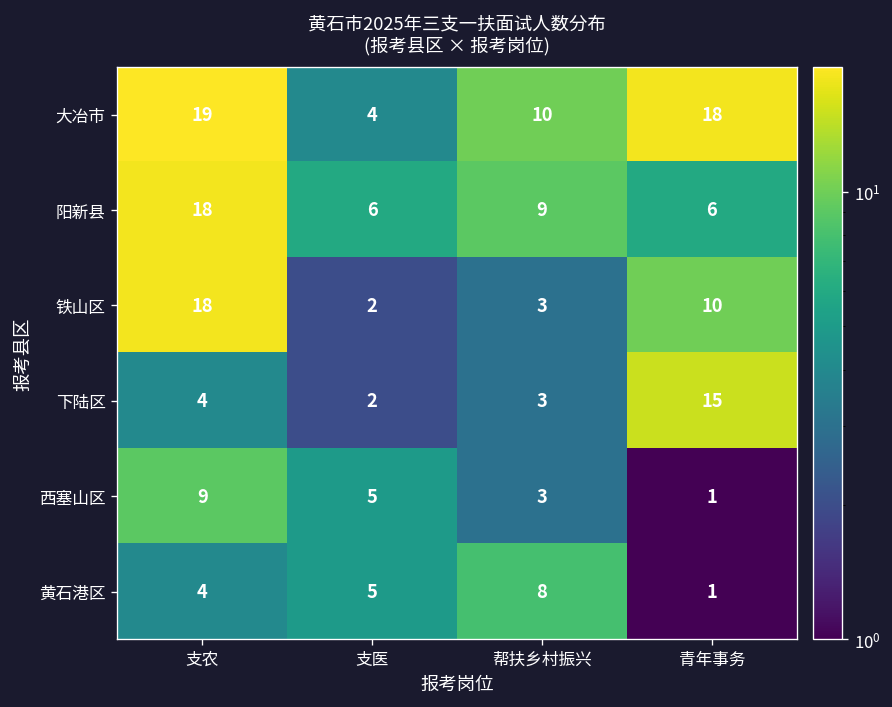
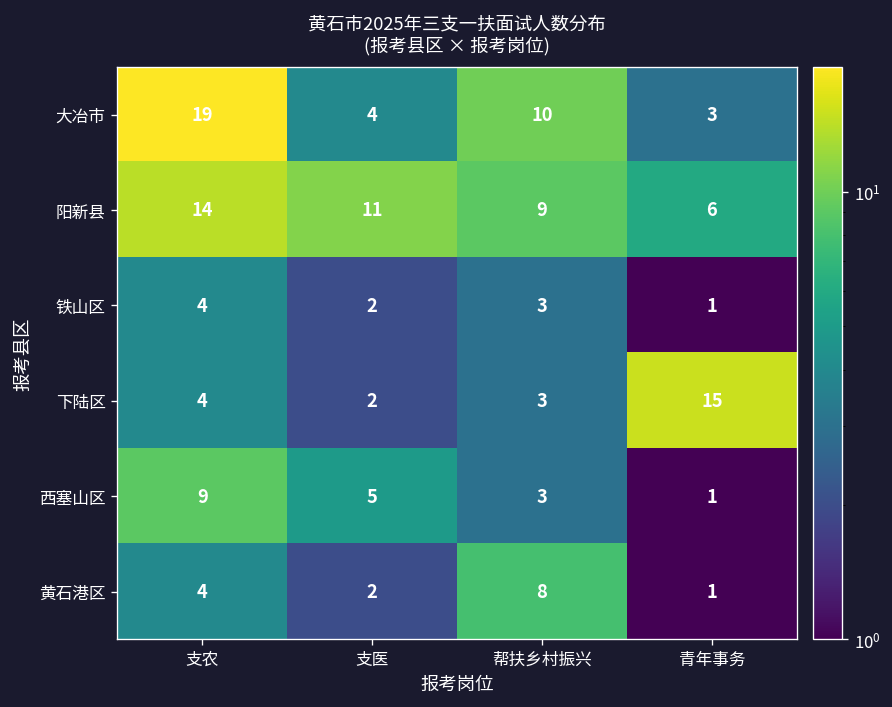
大冶市, 青年事务: 18 -> 3
阳新县, 支农: 18 -> 14
阳新县, 支医: 6 -> 11
铁山区, 支农: 18 -> 4
铁山区, 青年事务: 10 -> 1
黄石港区, 支医: 5 -> 2
